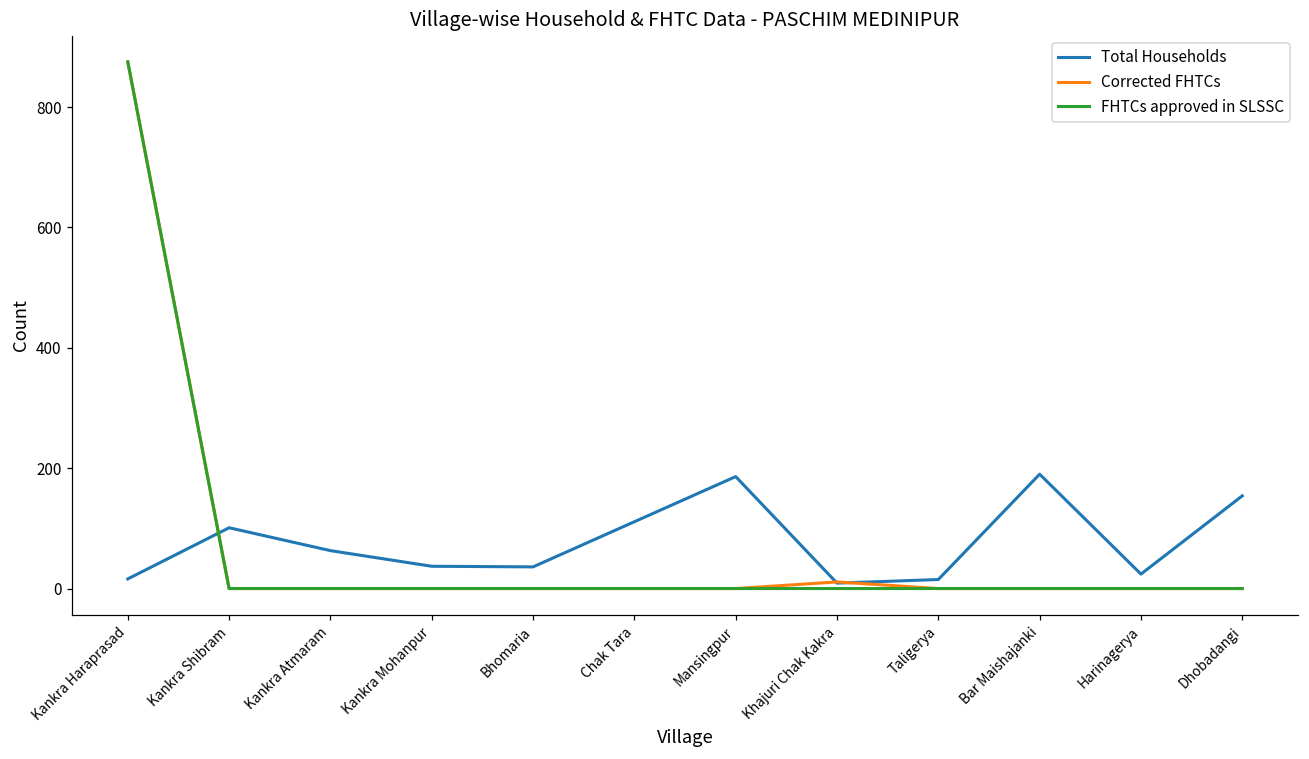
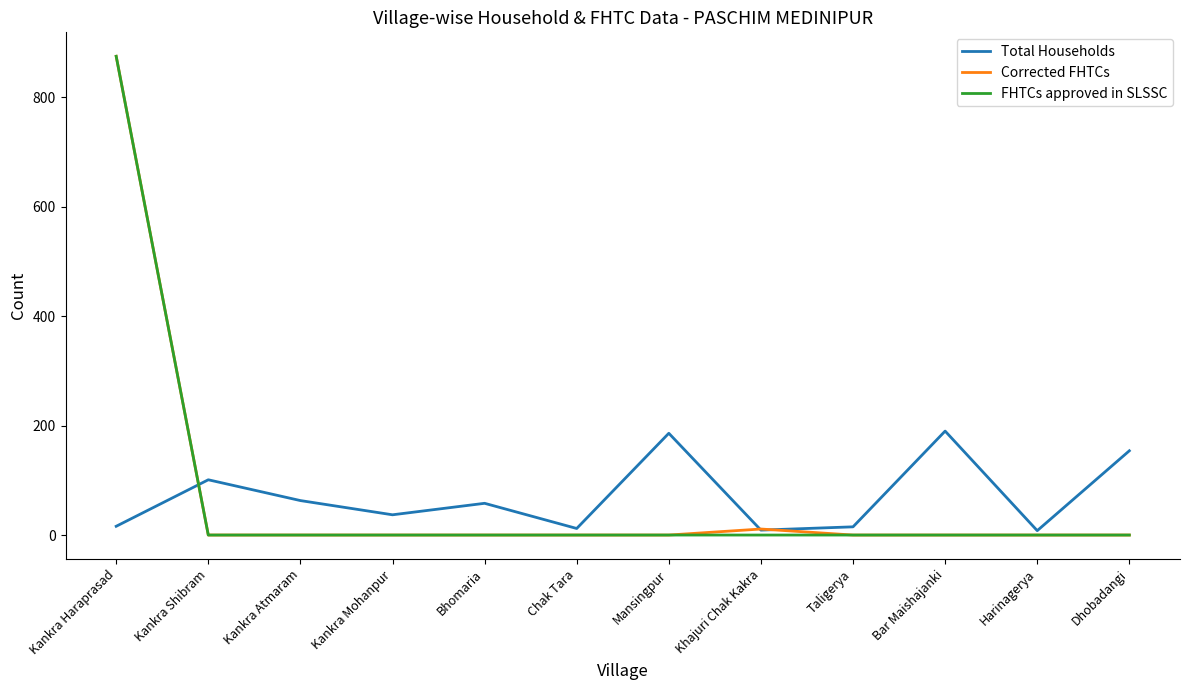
Total Households, Bhomaria: 40 -> 60
Total Households, Chak Tara: 110 -> 10
Total Households, Harinagerya: 20 -> 10
